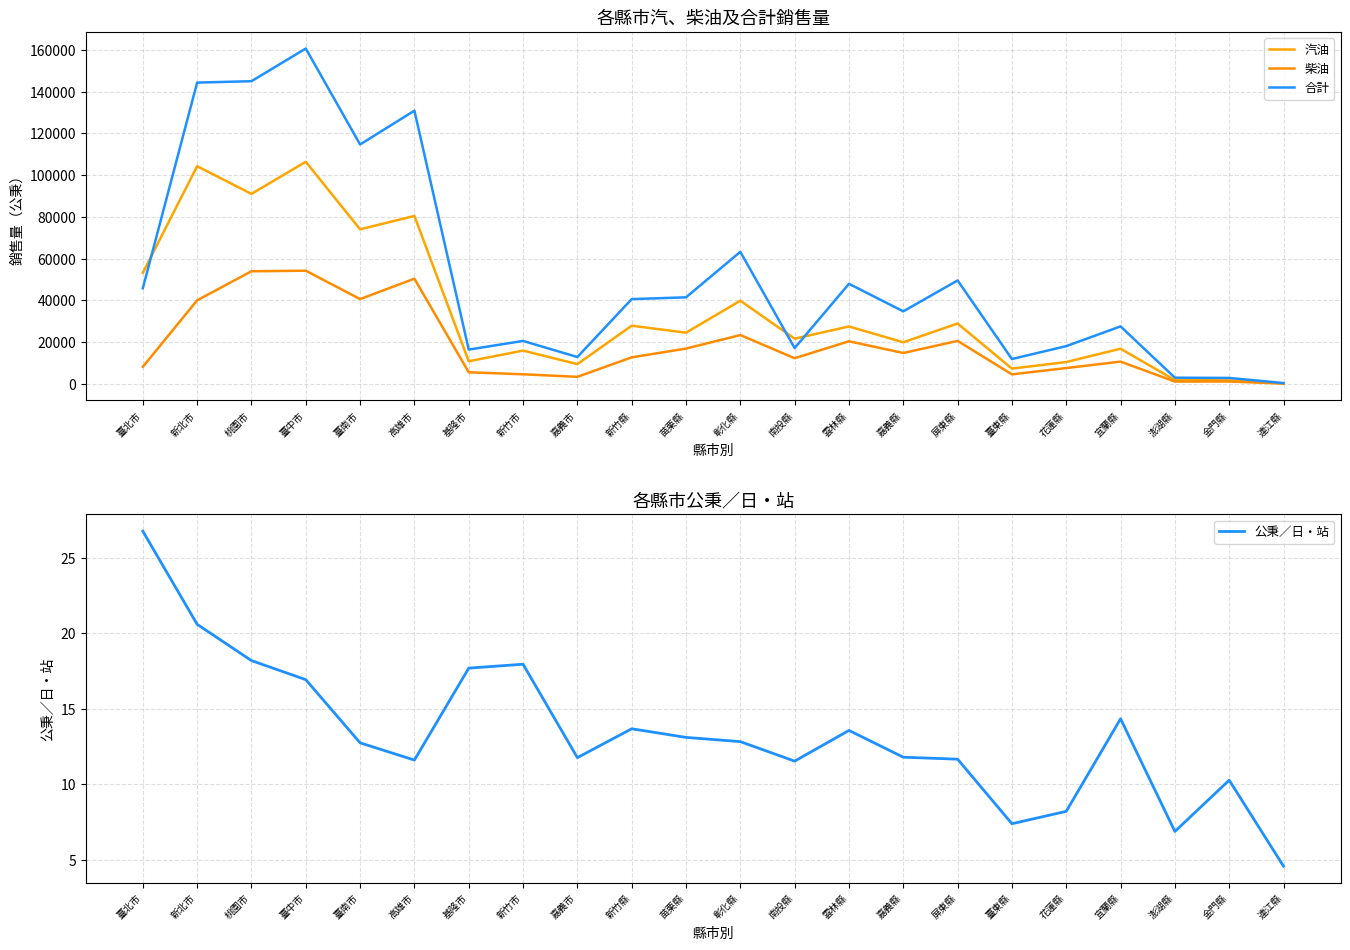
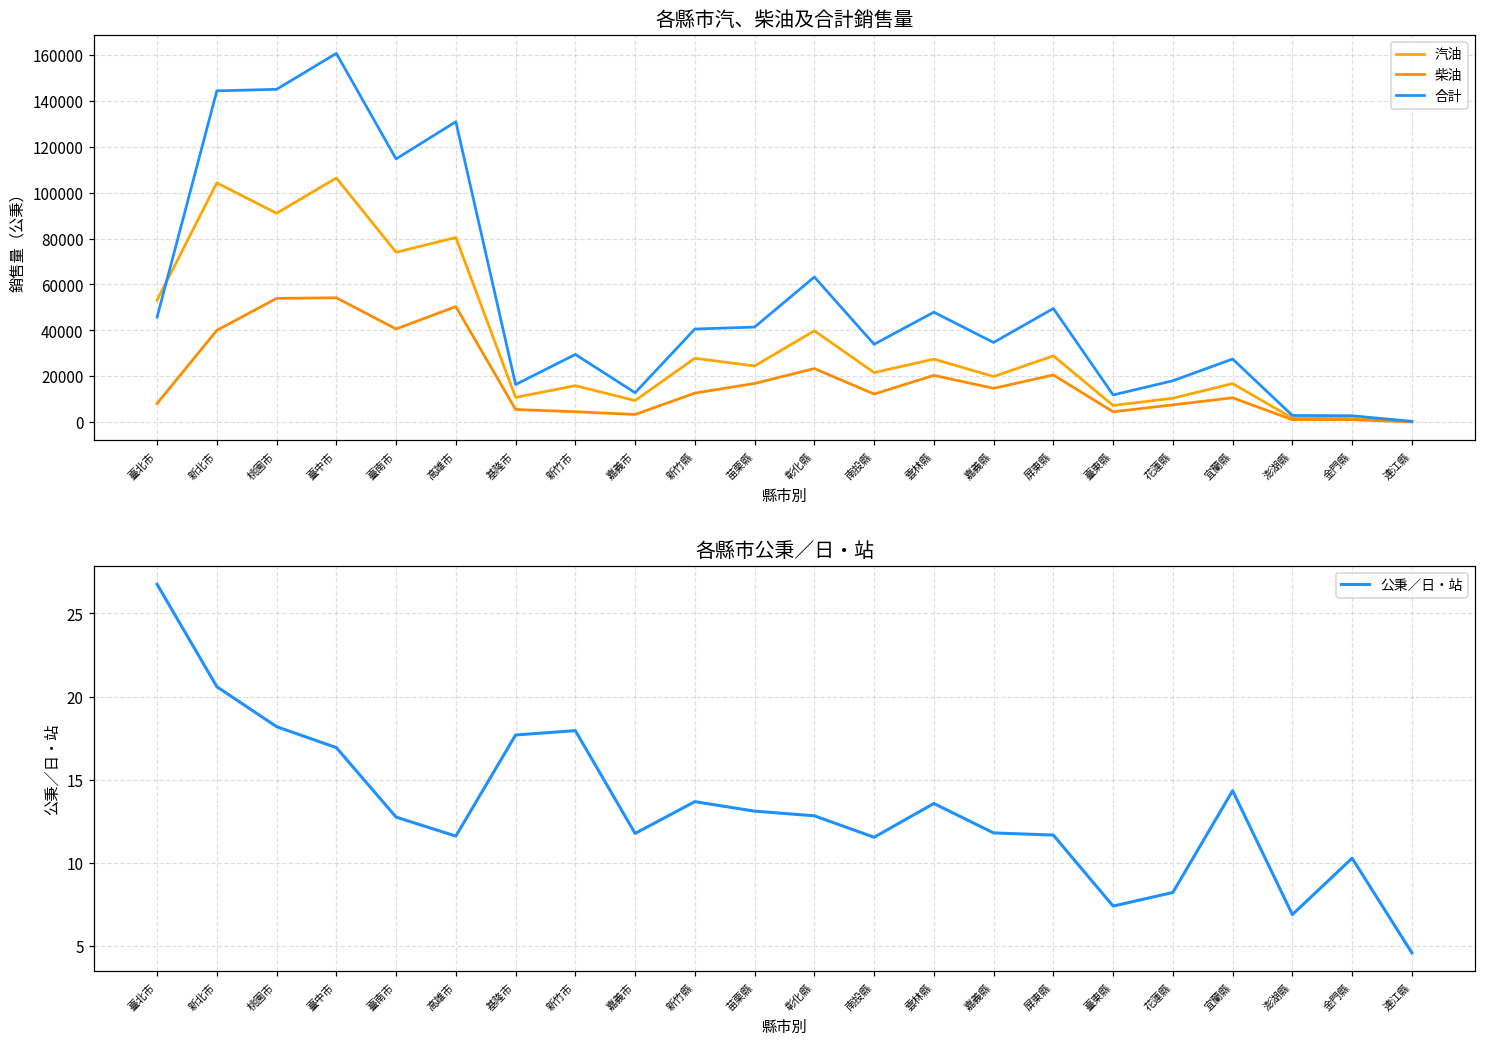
各縣市汽、柴油及合計銷售量, 合計, 新竹市: 21000 -> 30000
各縣市汽、柴油及合計銷售量, 合計, 南投縣: 17000 -> 34000
